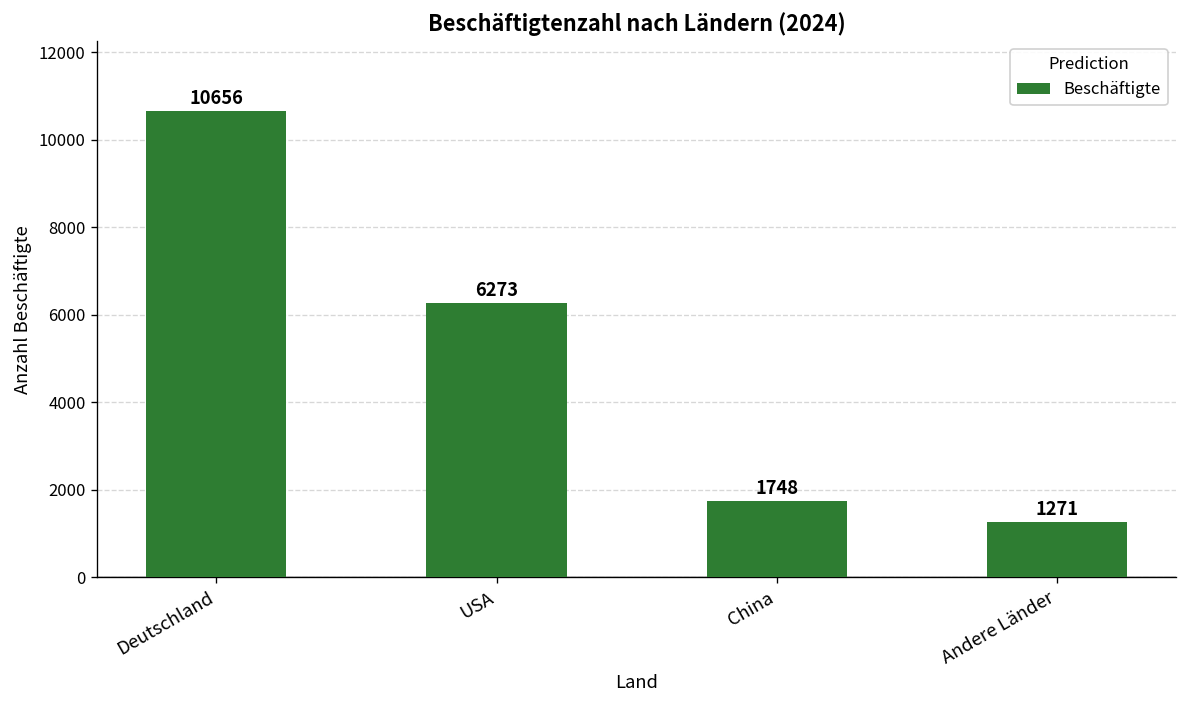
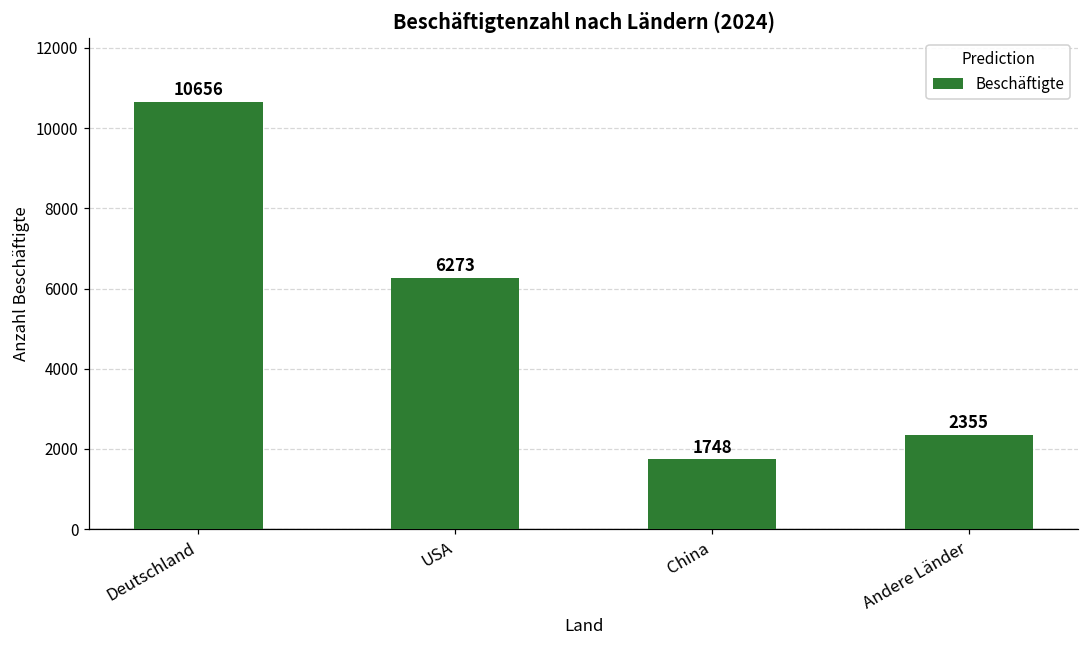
Andere Länder: 1271 -> 2355
